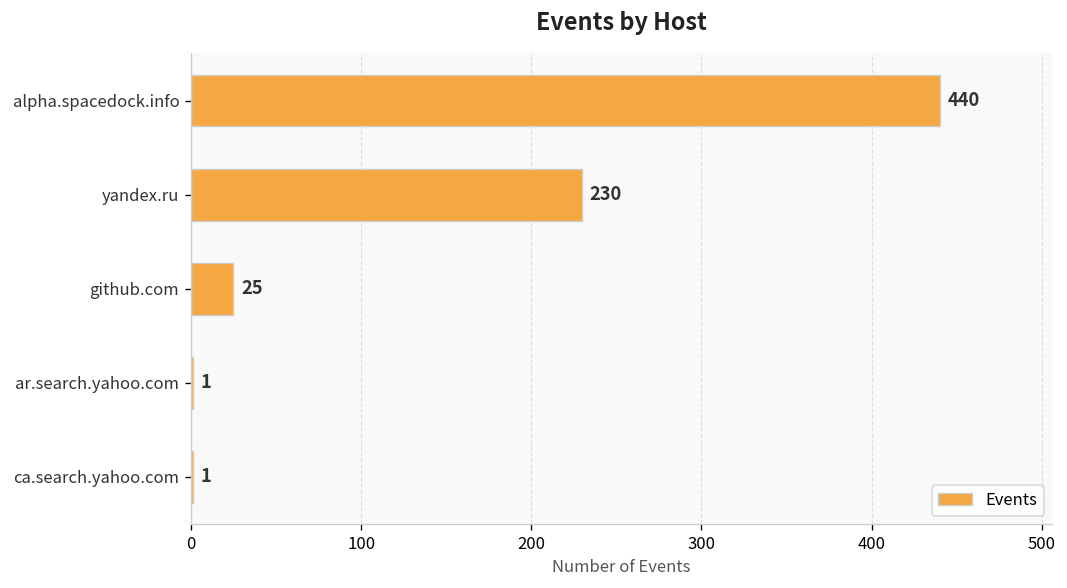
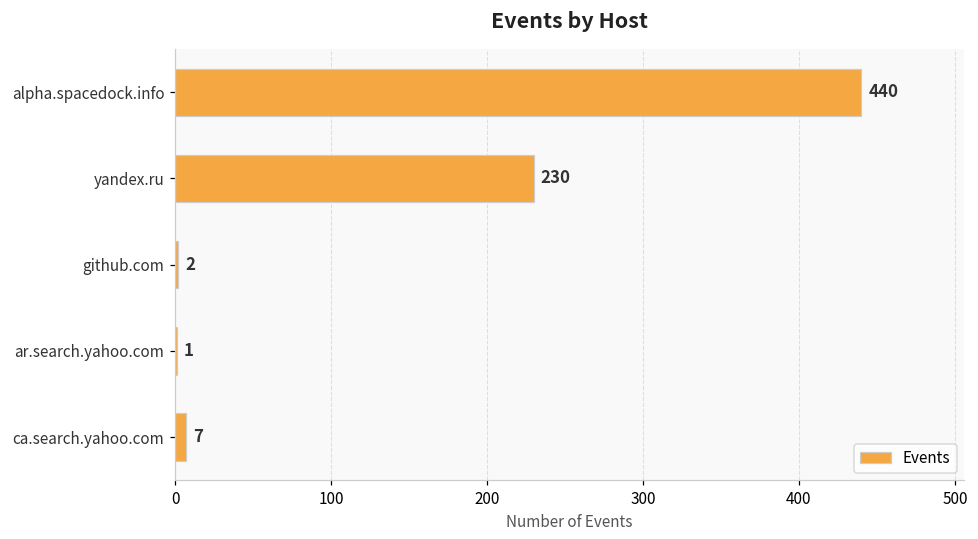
github.com: 25 -> 2
ca.search.yahoo.com: 1 -> 7
